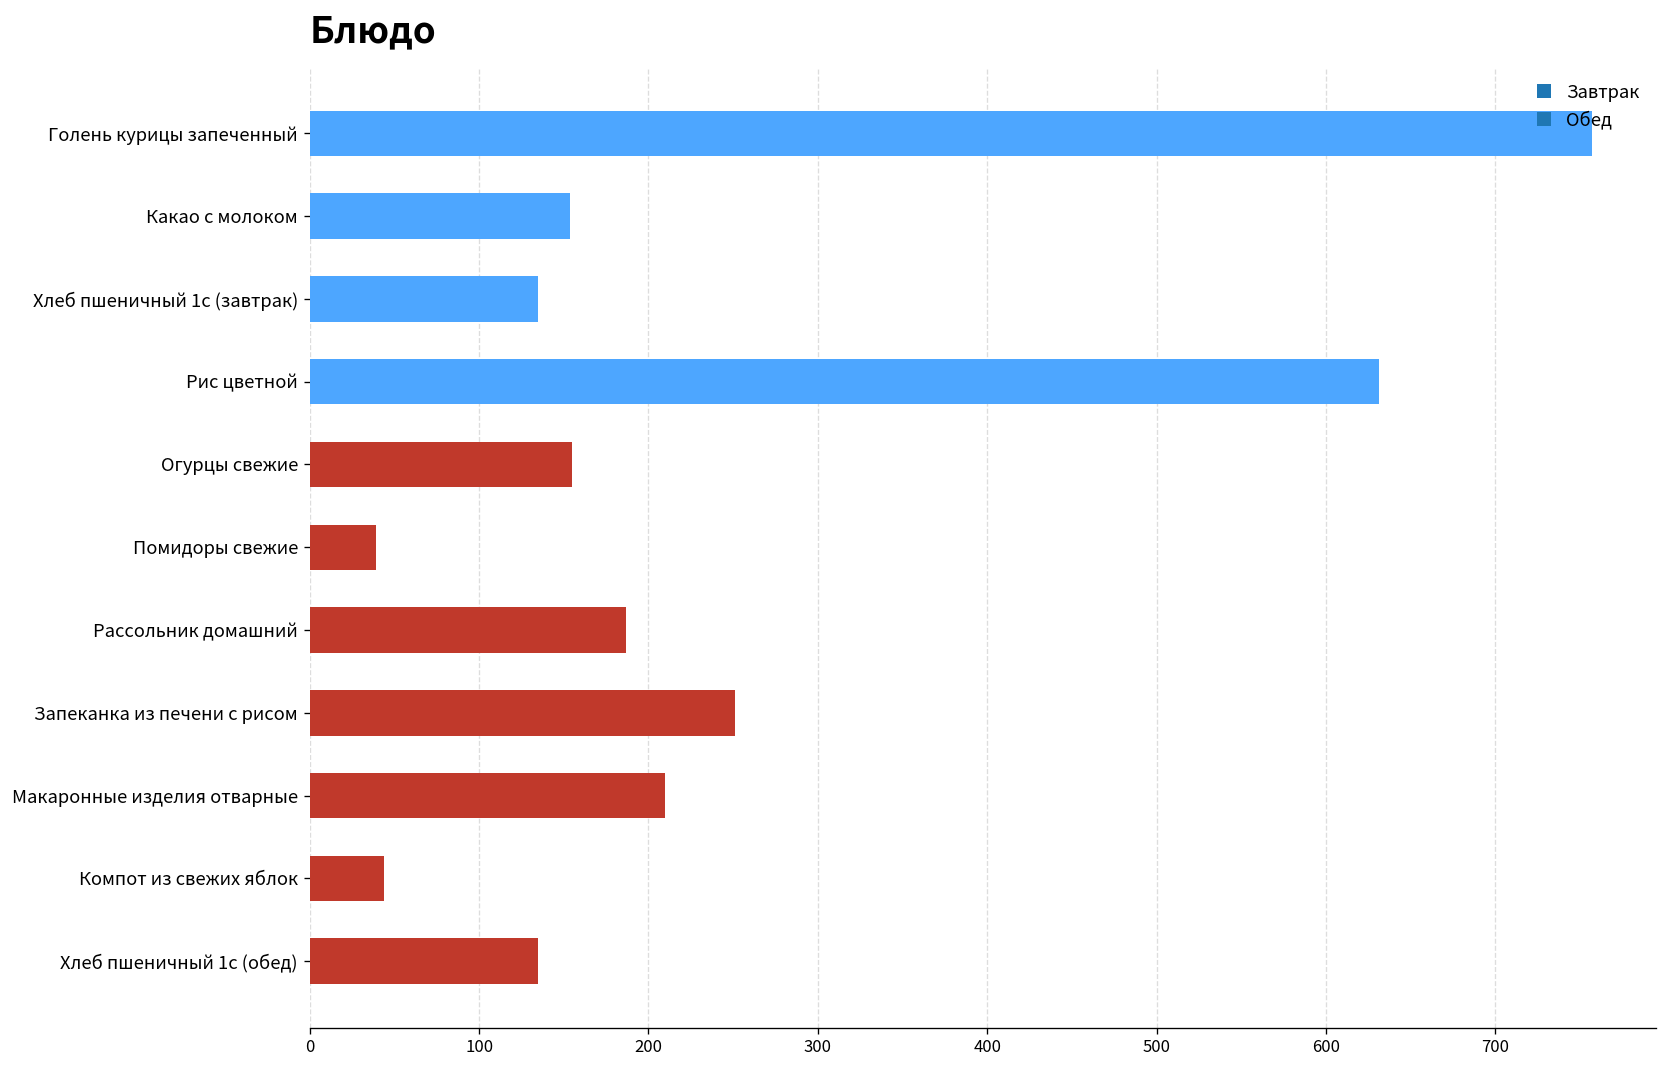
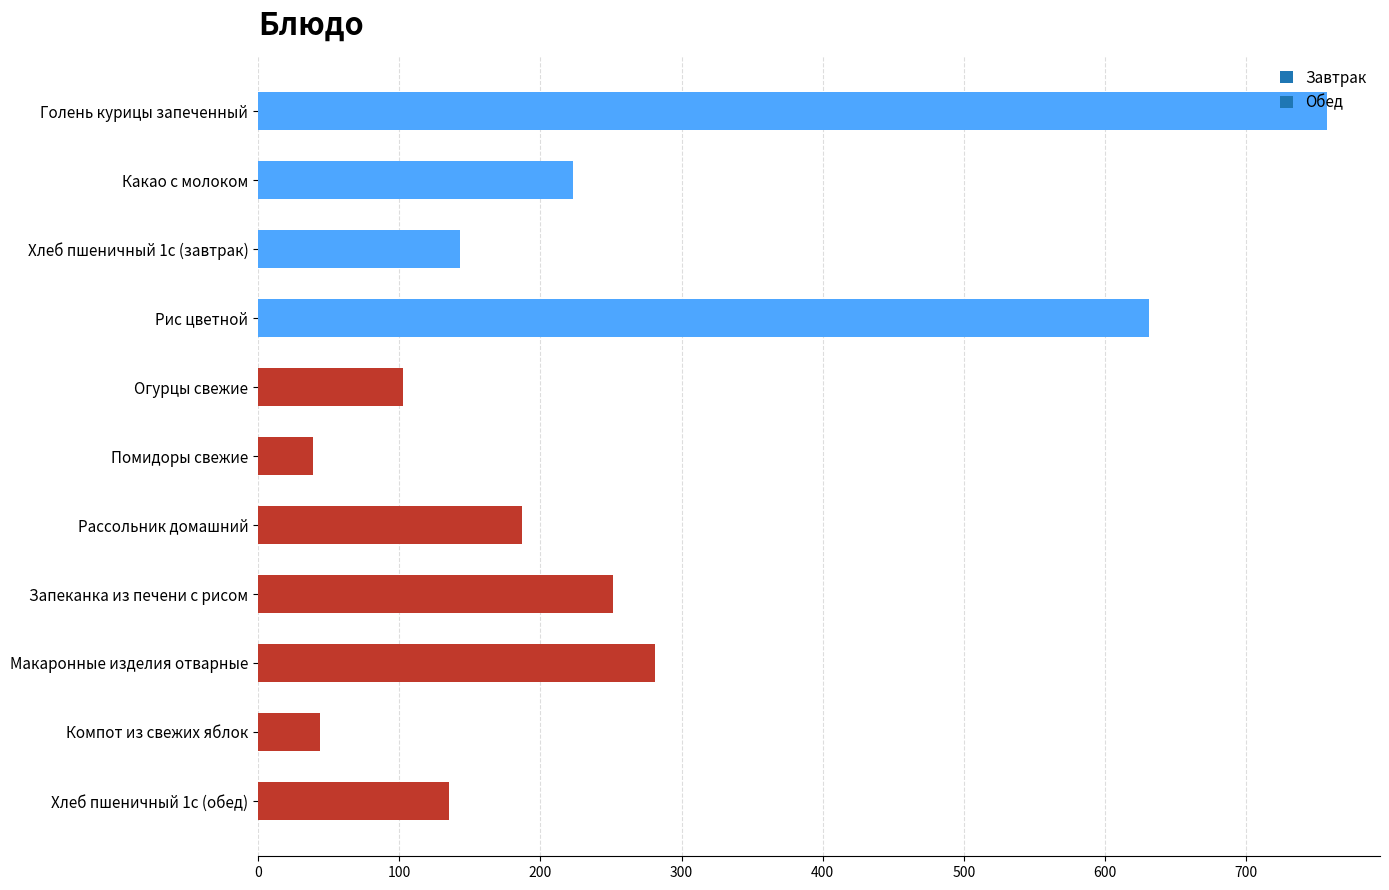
Какао с молоком: 154 -> 223
Хлеб пшеничный 1с (завтрак): 135 -> 143
Огурцы свежие: 155 -> 103
Макаронные изделия отварные: 210 -> 281
